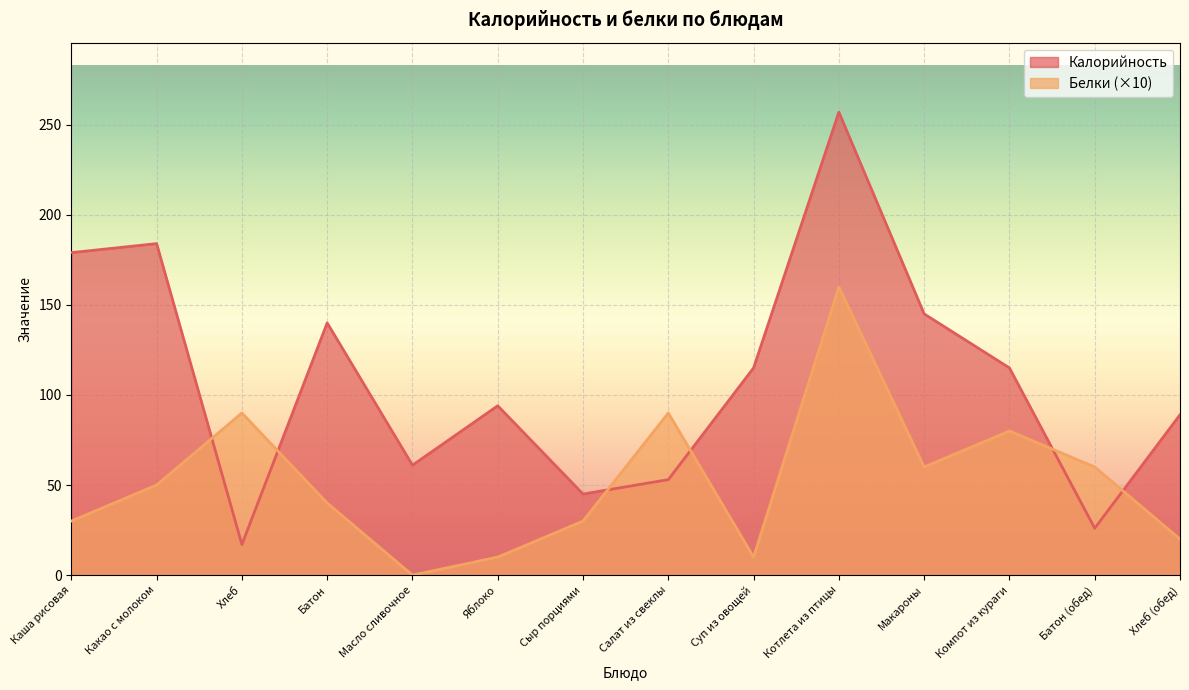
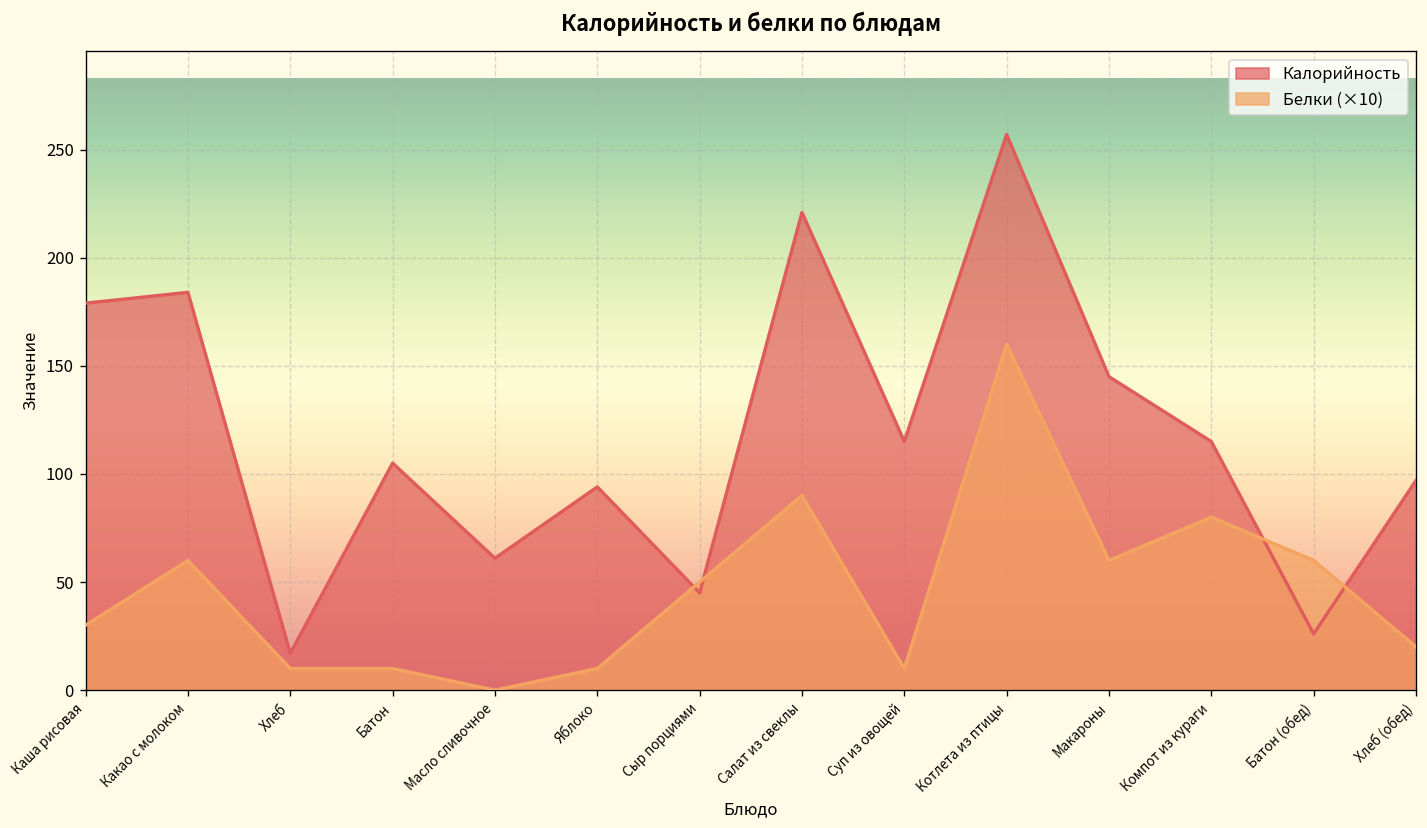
Белки (×10), Какао с молоком: 50 -> 60
Белки (×10), Хлеб: 90 -> 10
Калорийность, Батон: 140 -> 105
Белки (×10), Батон: 40 -> 10
Белки (×10), Сыр порциями: 30 -> 50
Калорийность, Салат из свеклы: 53 -> 221
Калорийность, Хлеб (обед): 89 -> 97
